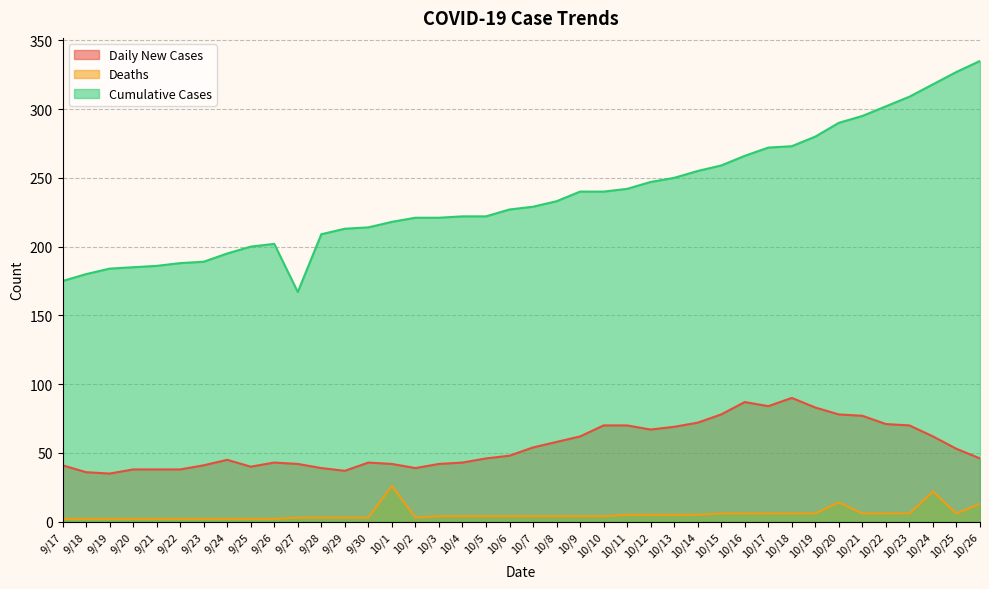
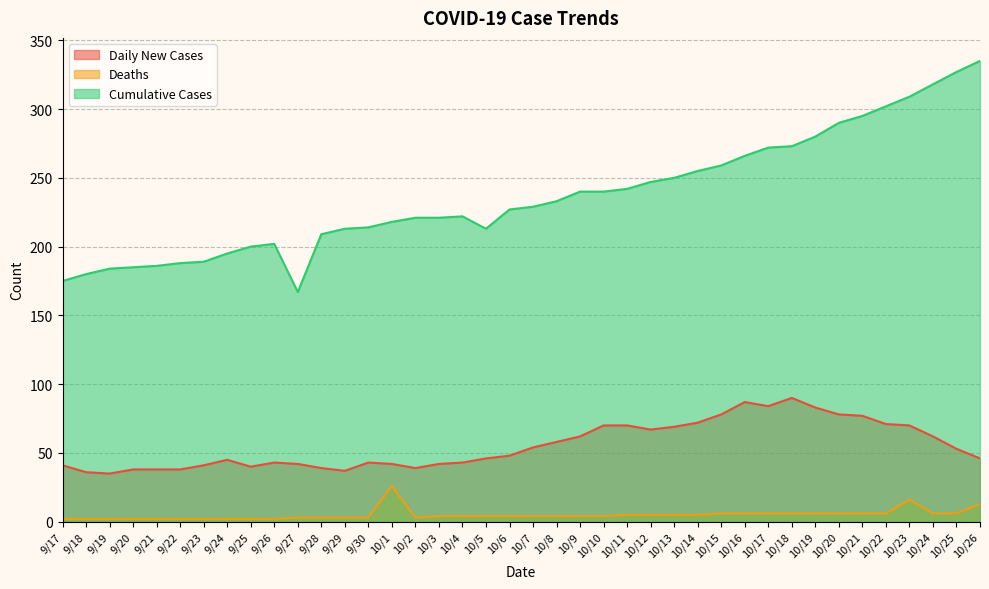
Cumulative Cases, 10/5: 222 -> 213
Deaths, 10/20: 14 -> 6
Deaths, 10/23: 6 -> 16
Deaths, 10/24: 22 -> 6
